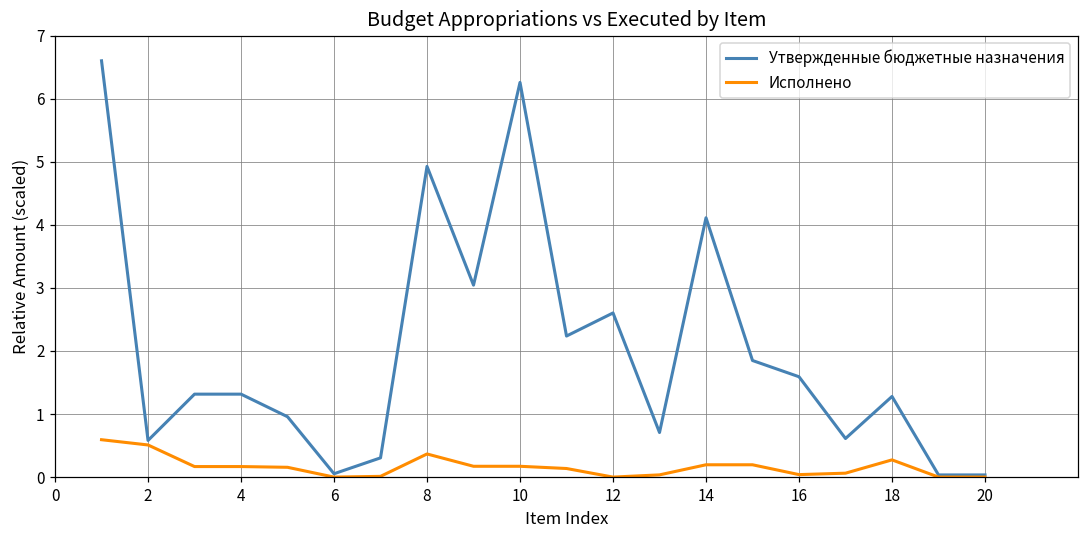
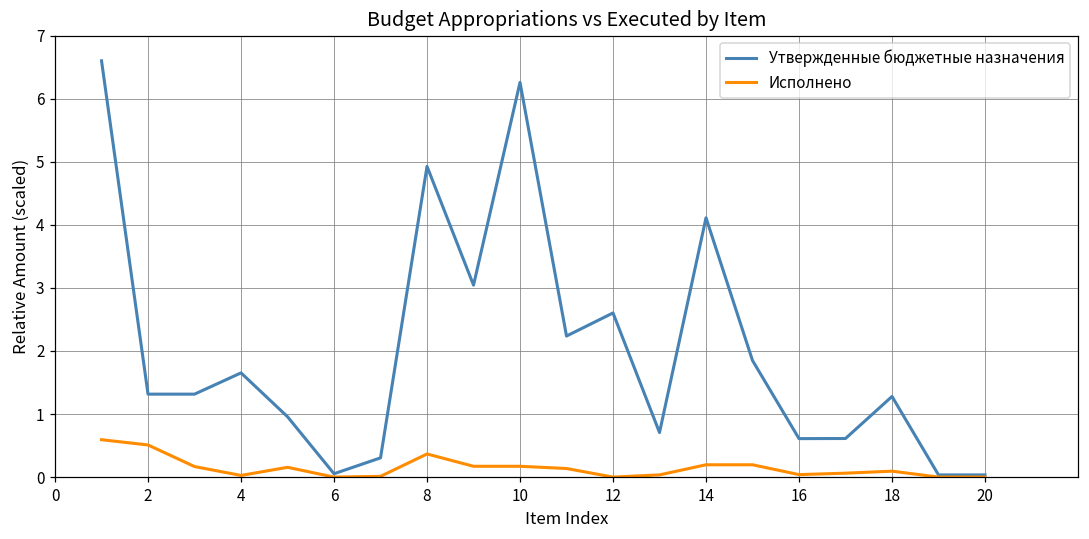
Утвержденные бюджетные назначения, 2: 0.6 -> 1.3
Утвержденные бюджетные назначения, 4: 1.3 -> 1.7
Исполнено, 4: 0.2 -> 0.0
Утвержденные бюджетные назначения, 16: 1.6 -> 0.6
Исполнено, 18: 0.3 -> 0.1
